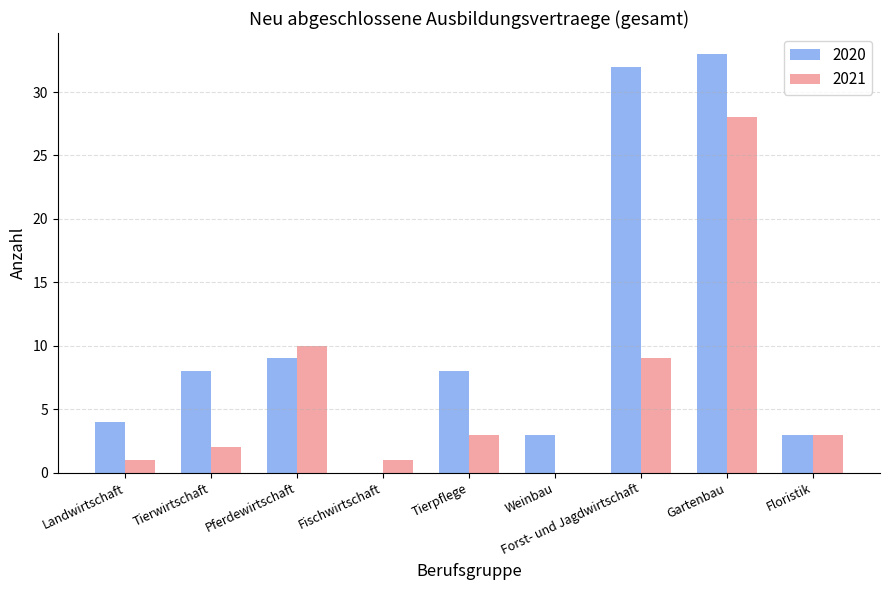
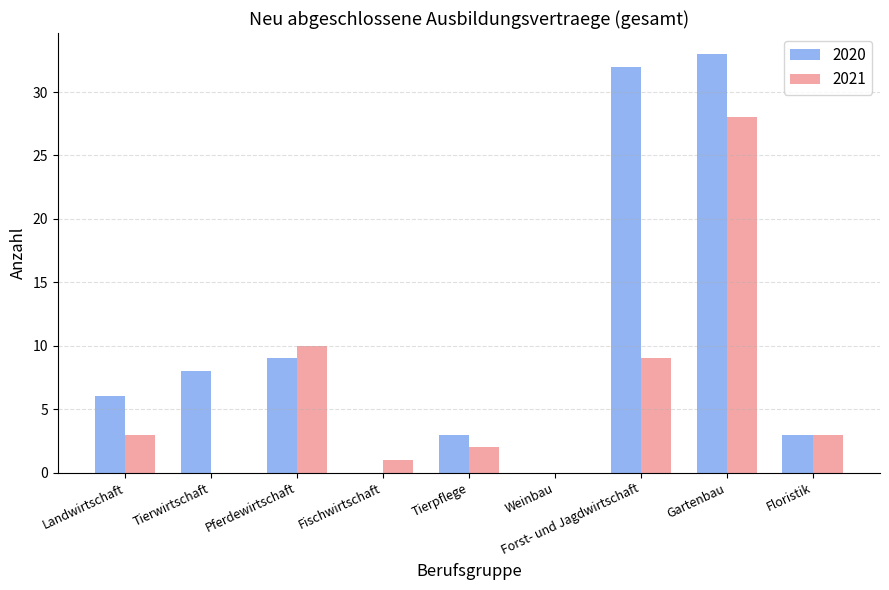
2020, Landwirtschaft: 4 -> 6
2021, Landwirtschaft: 1 -> 3
2021, Tierwirtschaft: 2 -> 0
2020, Tierpflege: 8 -> 3
2021, Tierpflege: 3 -> 2
2020, Weinbau: 3 -> 0
